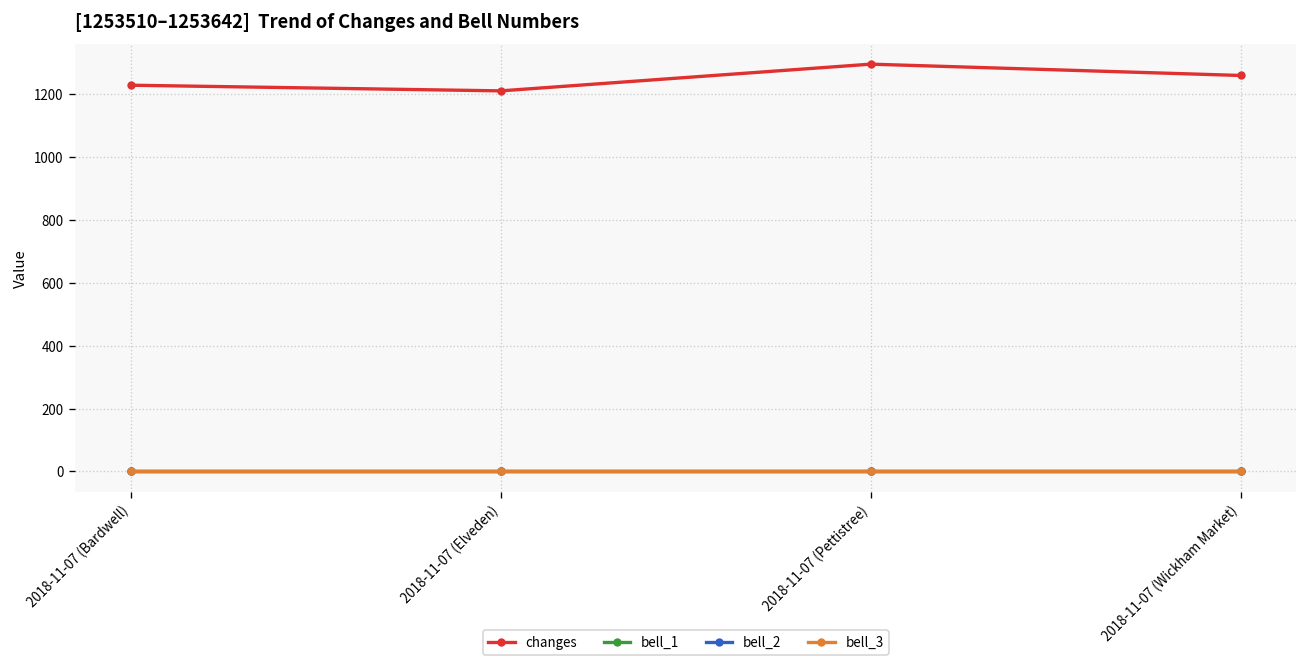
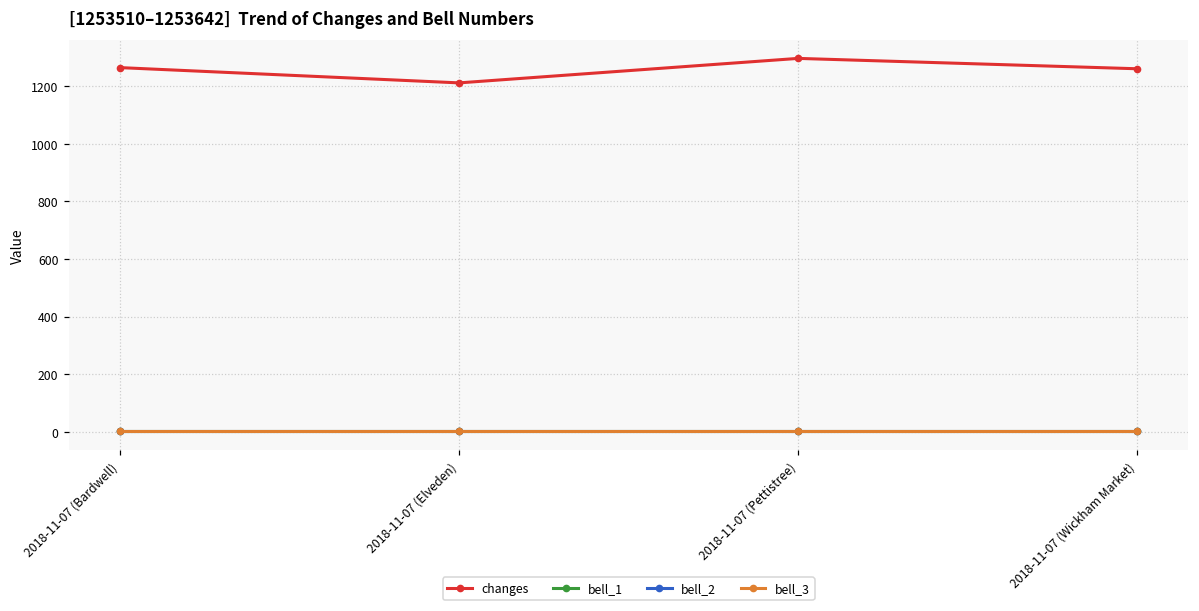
changes, 2018-11-07 (Bardwell): 1230 -> 1260
